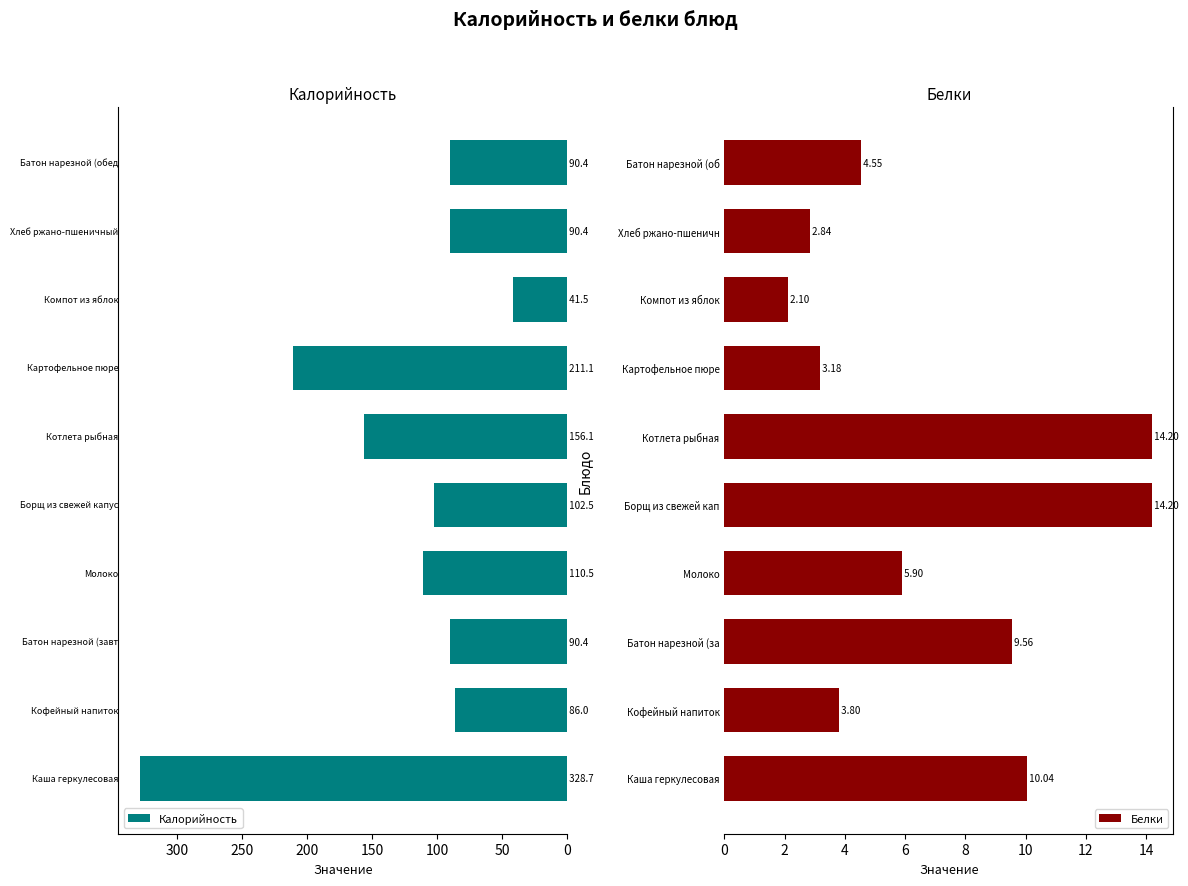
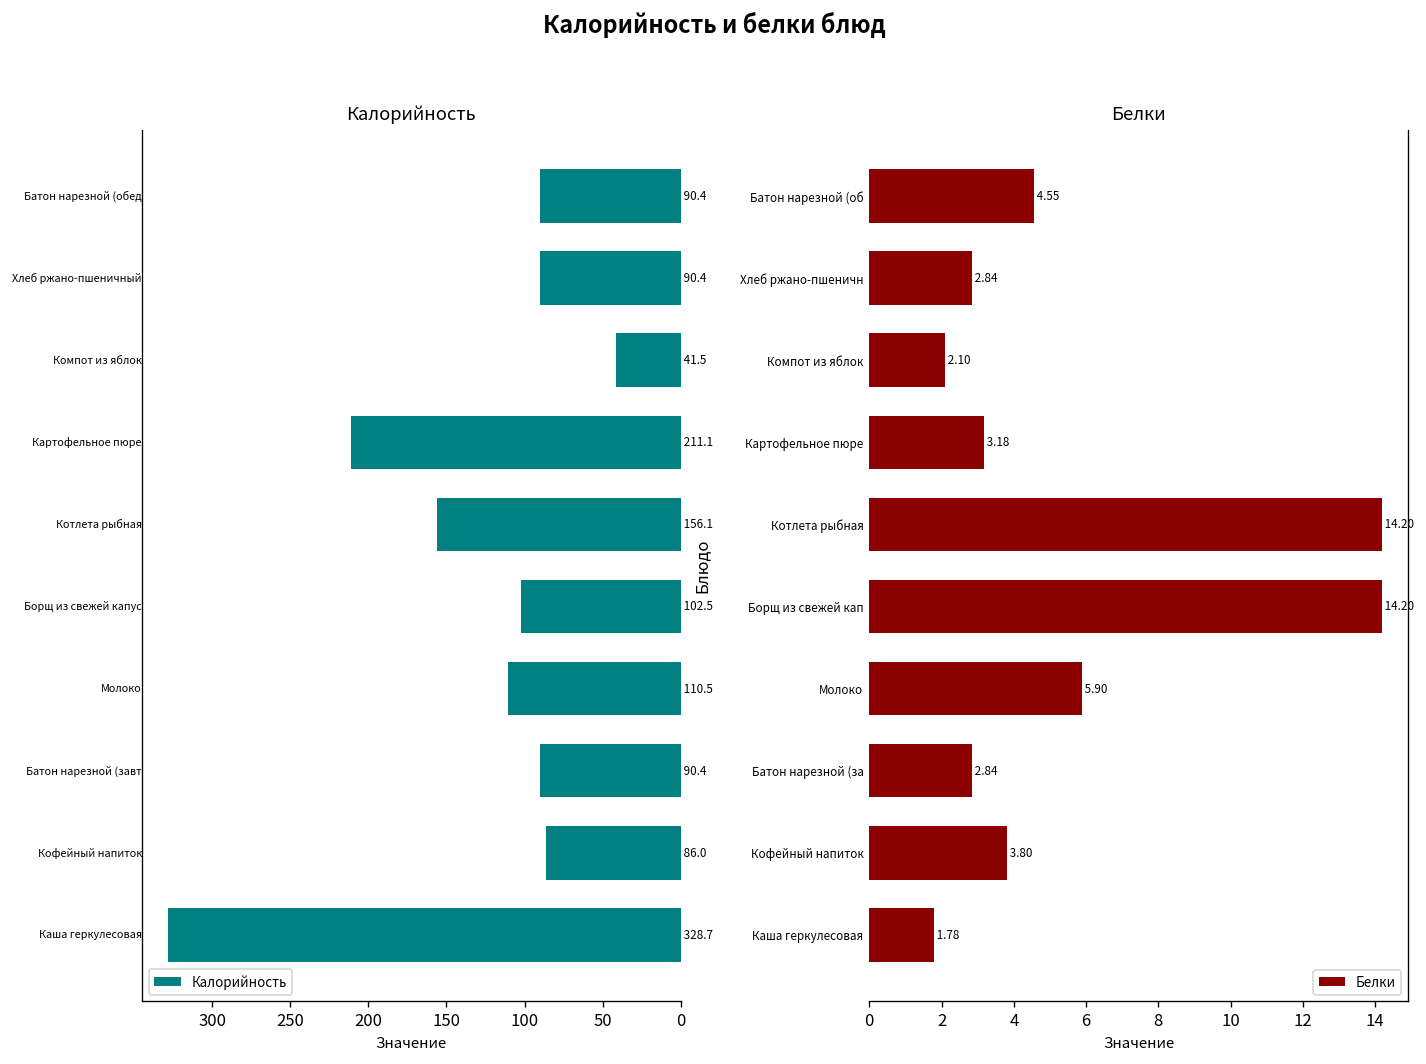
Белки, Батон нарезной (за: 9.56 -> 2.84
Белки, Каша геркулесовая: 10.04 -> 1.78
